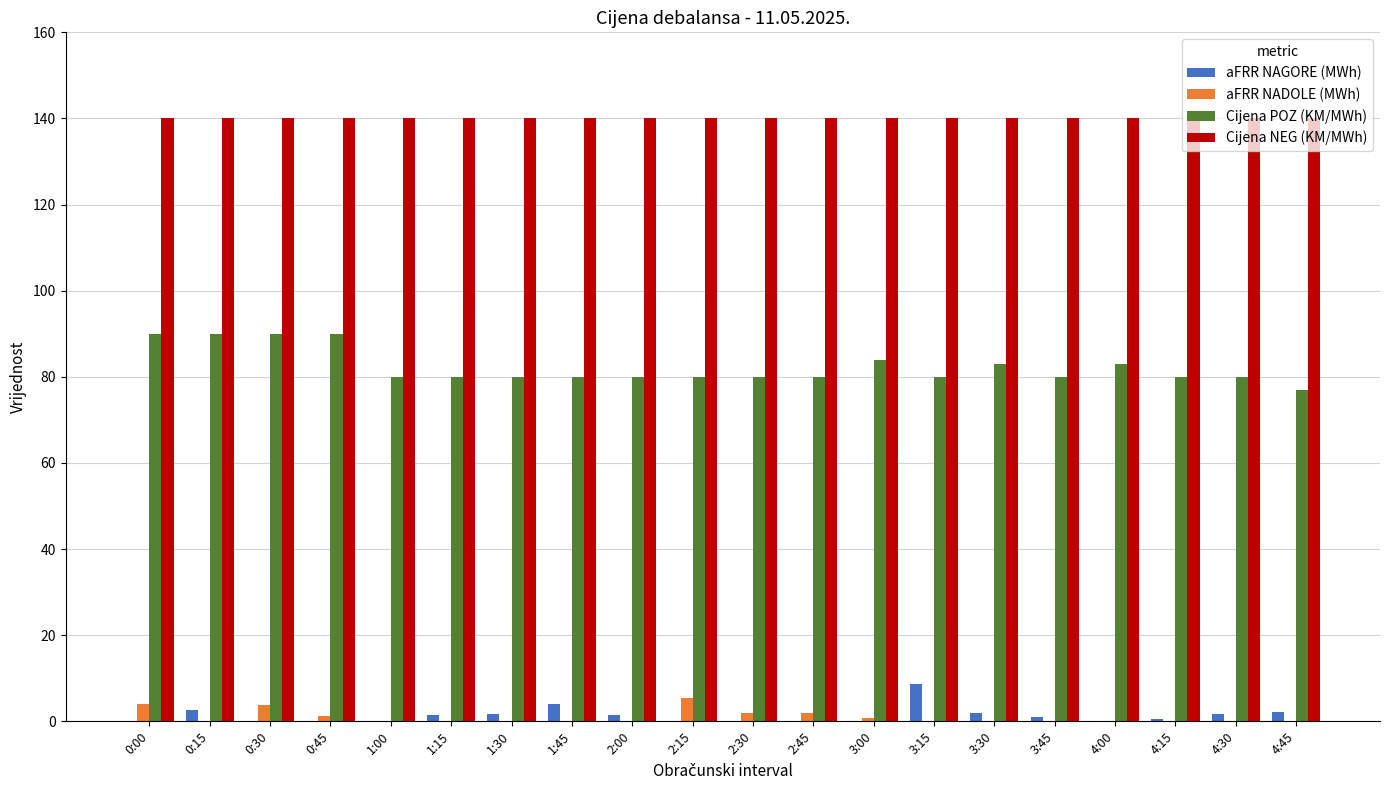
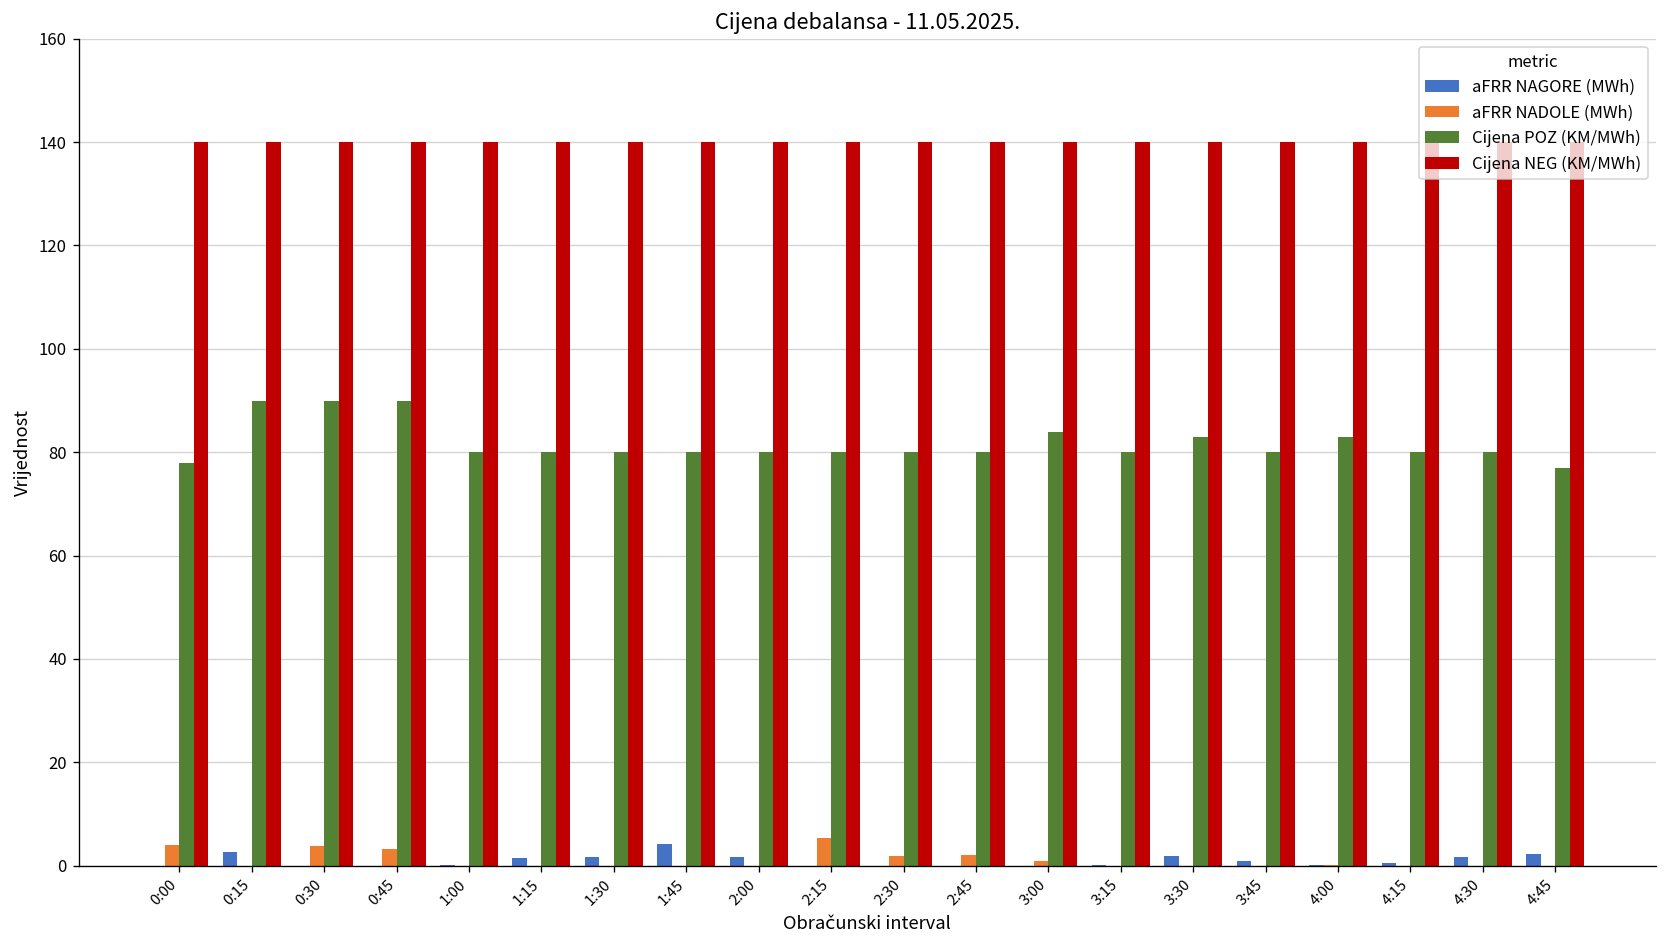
Cijena POZ (KM/MWh), 0:00: 90 -> 78
aFRR NADOLE (MWh), 0:45: 1 -> 3
aFRR NAGORE (MWh), 3:15: 9 -> 0
